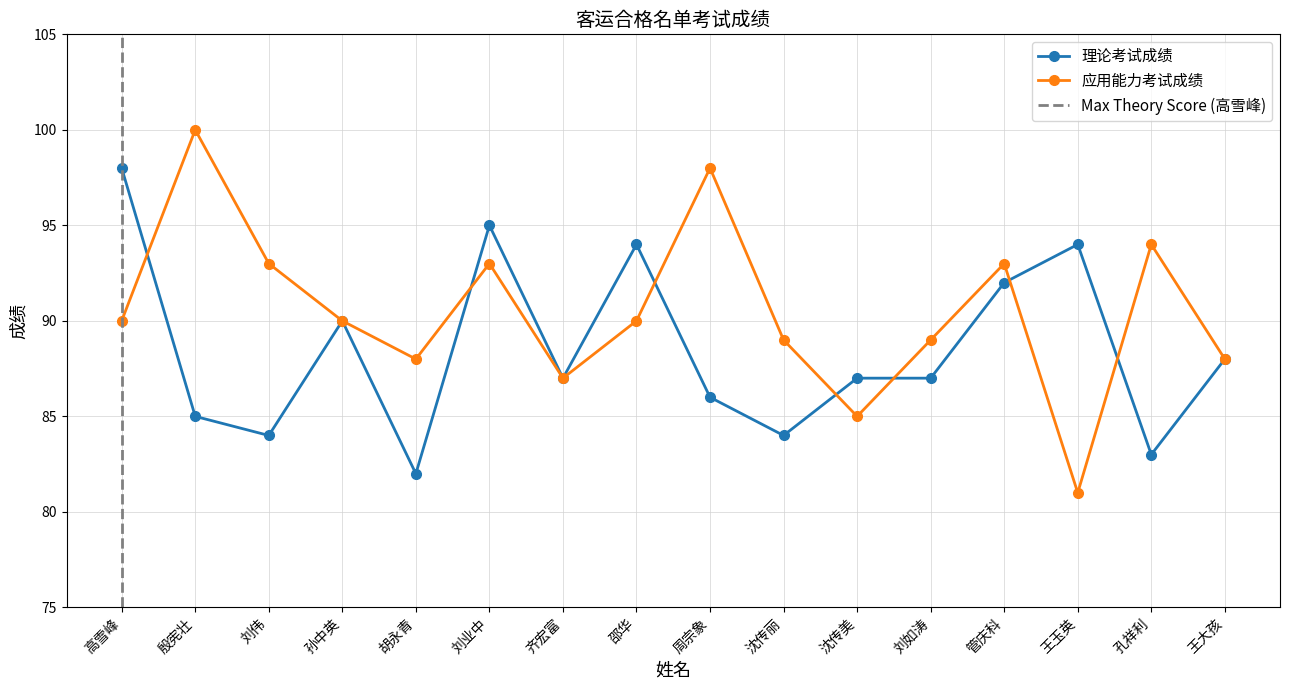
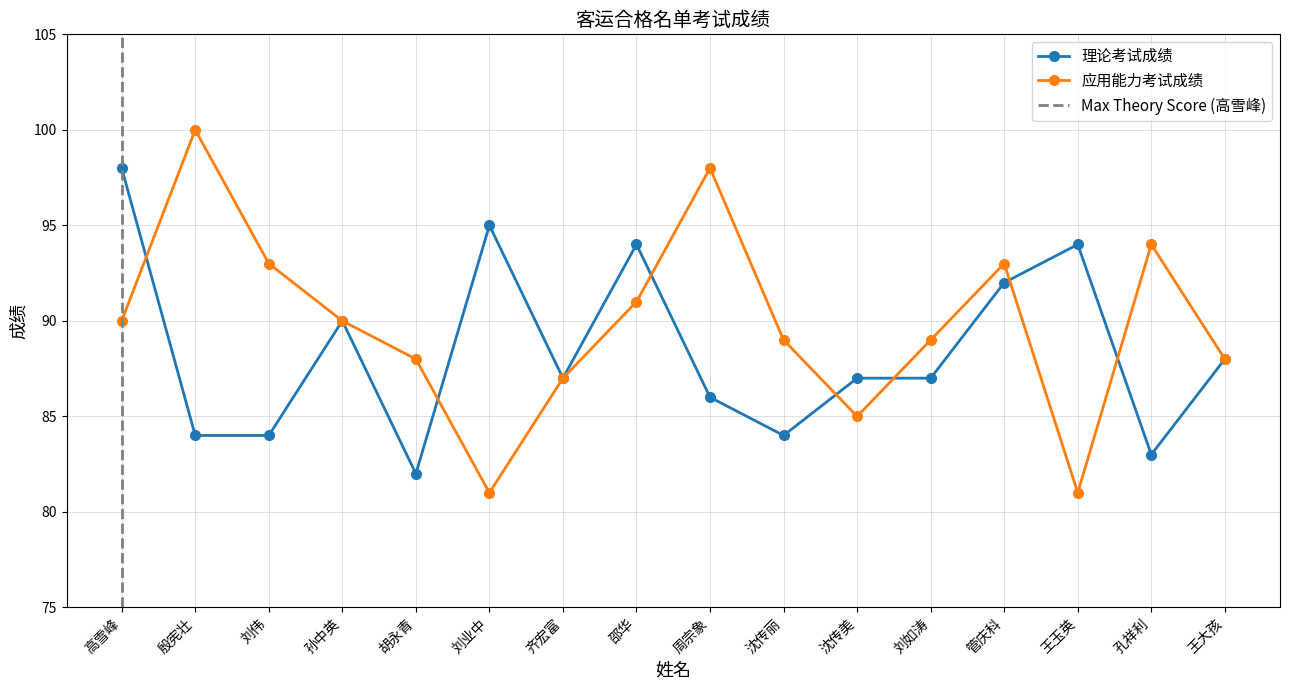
理论考试成绩, 殷宪壮: 85 -> 84
应用能力考试成绩, 刘业中: 93 -> 81
应用能力考试成绩, 邵华: 90 -> 91
